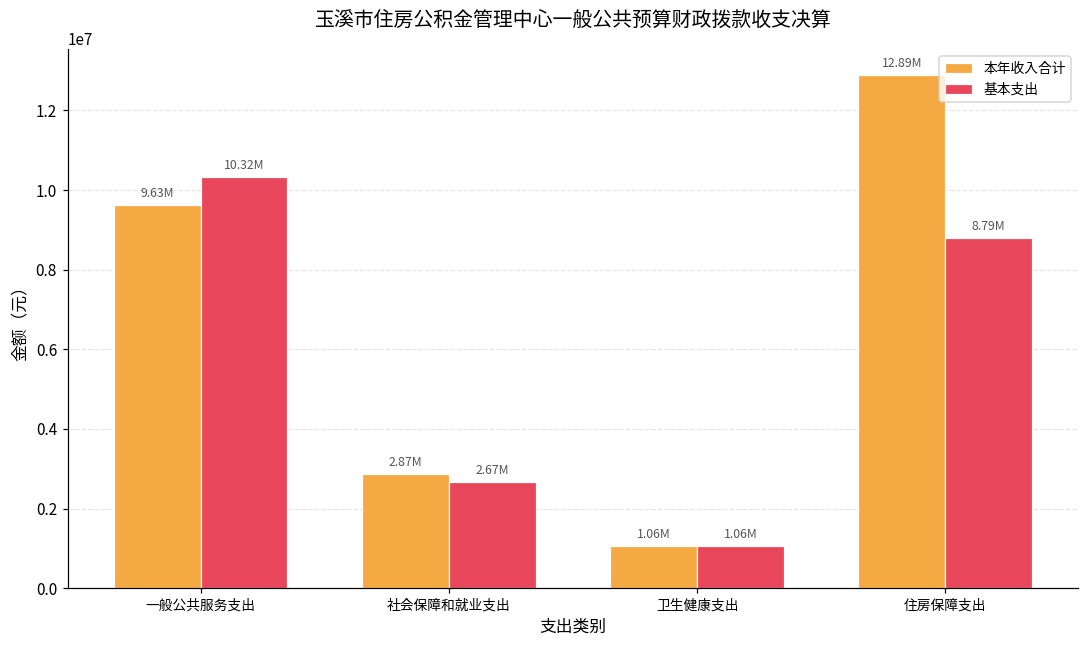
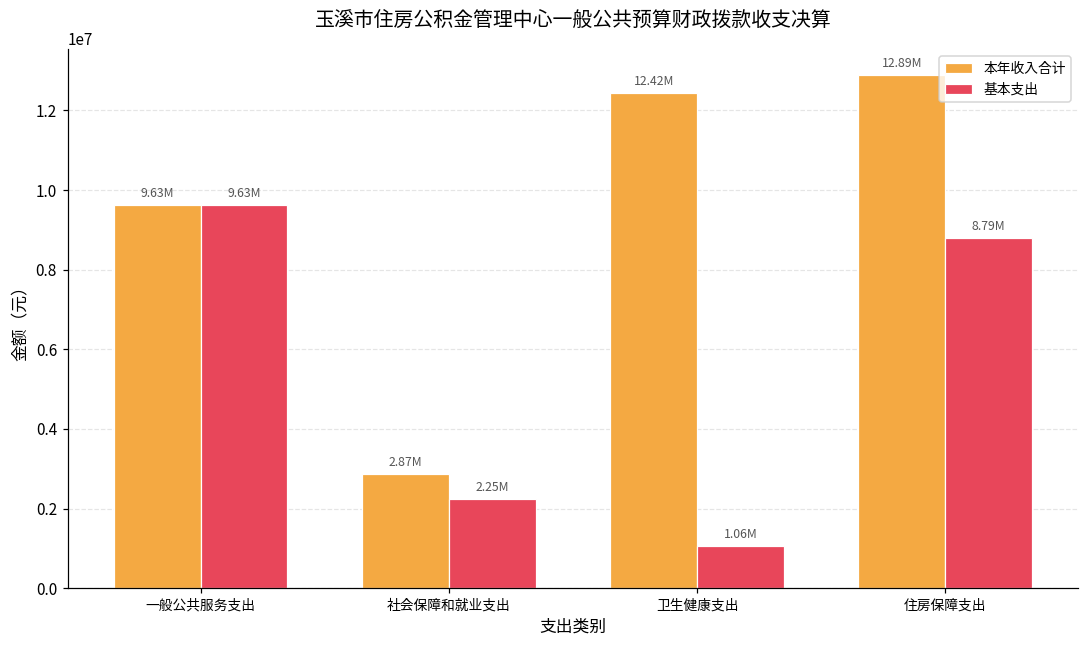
基本支出, 一般公共服务支出: 10.32M -> 9.63M
基本支出, 社会保障和就业支出: 2.67M -> 2.25M
本年收入合计, 卫生健康支出: 1.06M -> 12.42M
